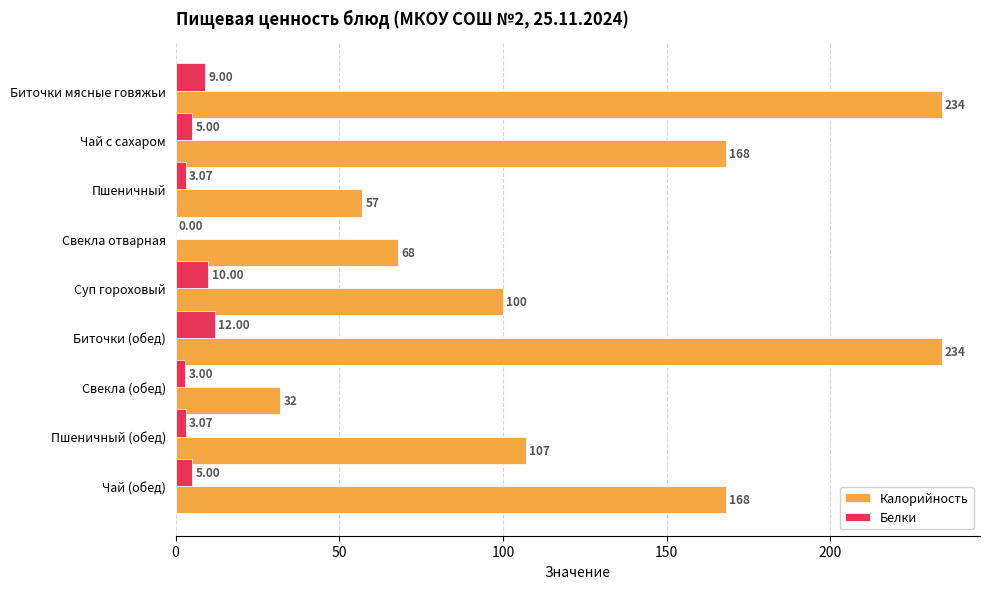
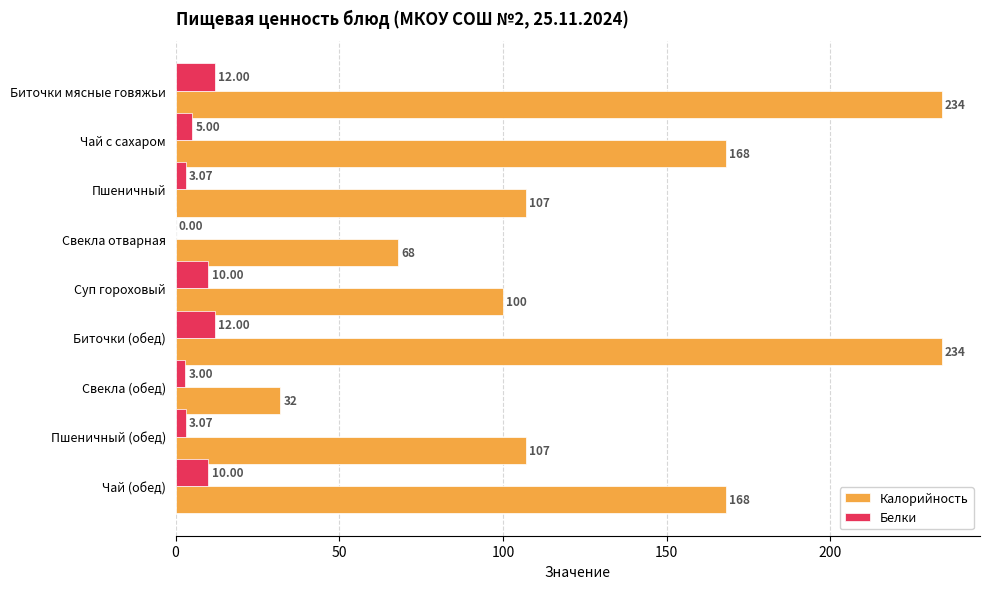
Белки, Биточки мясные говяжьи: 9.00 -> 12.00
Калорийность, Пшеничный: 57 -> 107
Белки, Чай (обед): 5.00 -> 10.00
